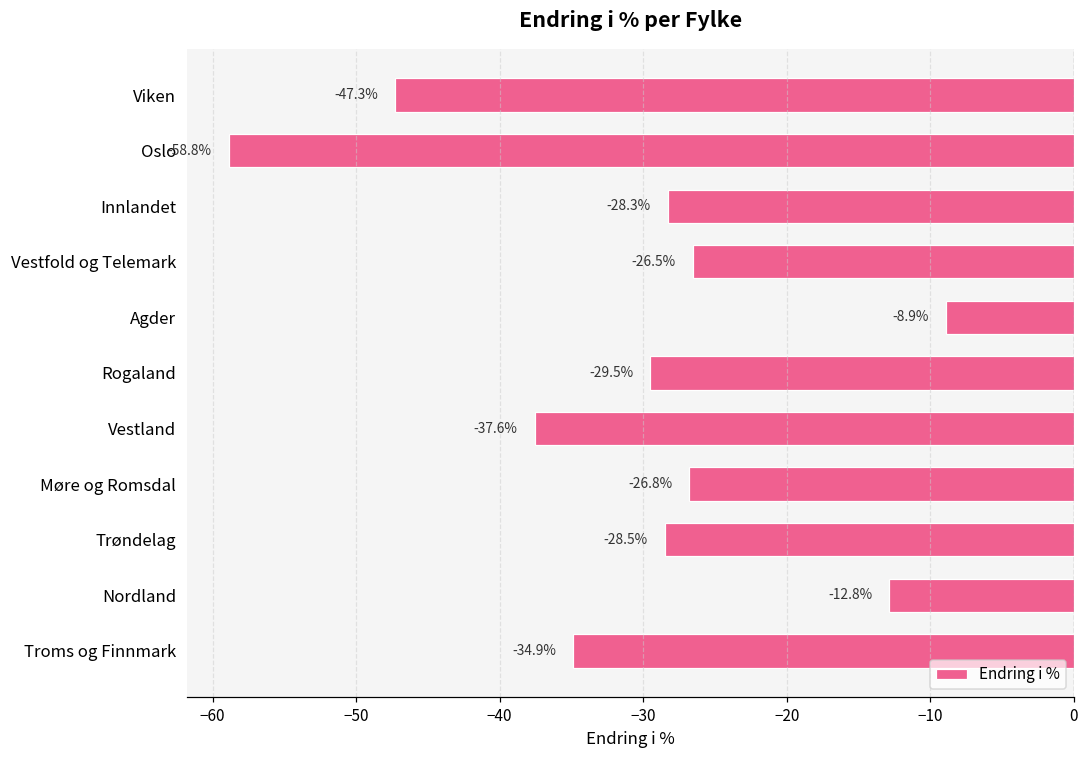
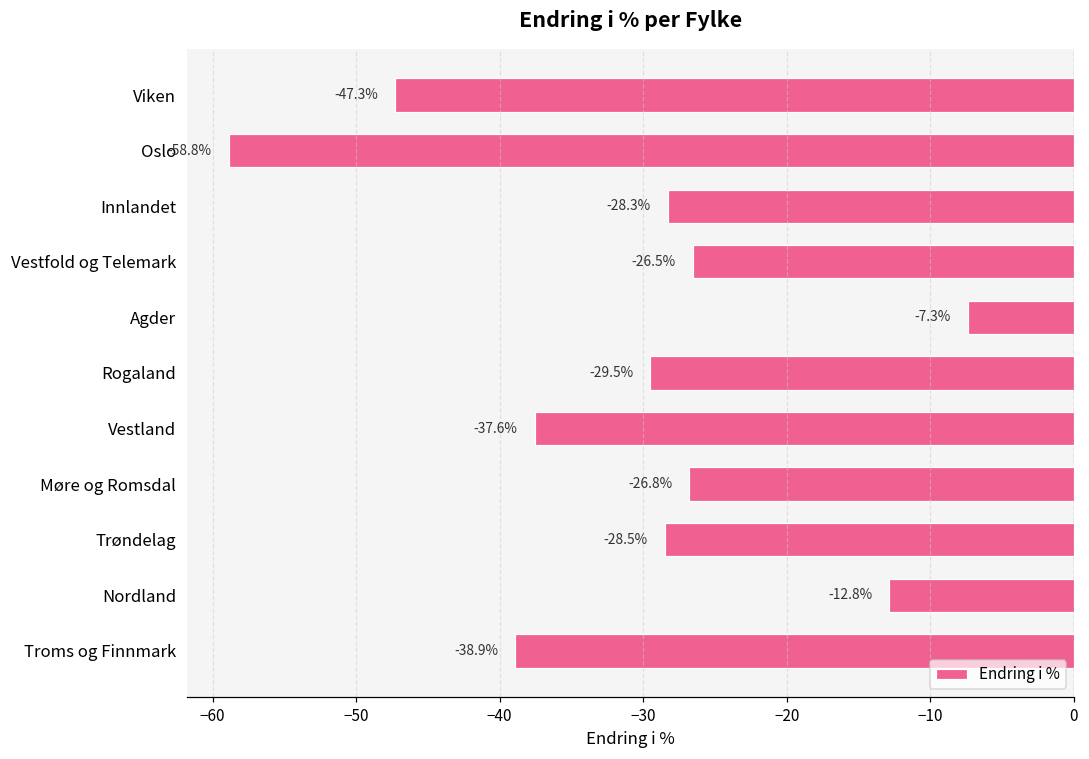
Agder: -8.9% -> -7.3%
Troms og Finnmark: -34.9% -> -38.9%
